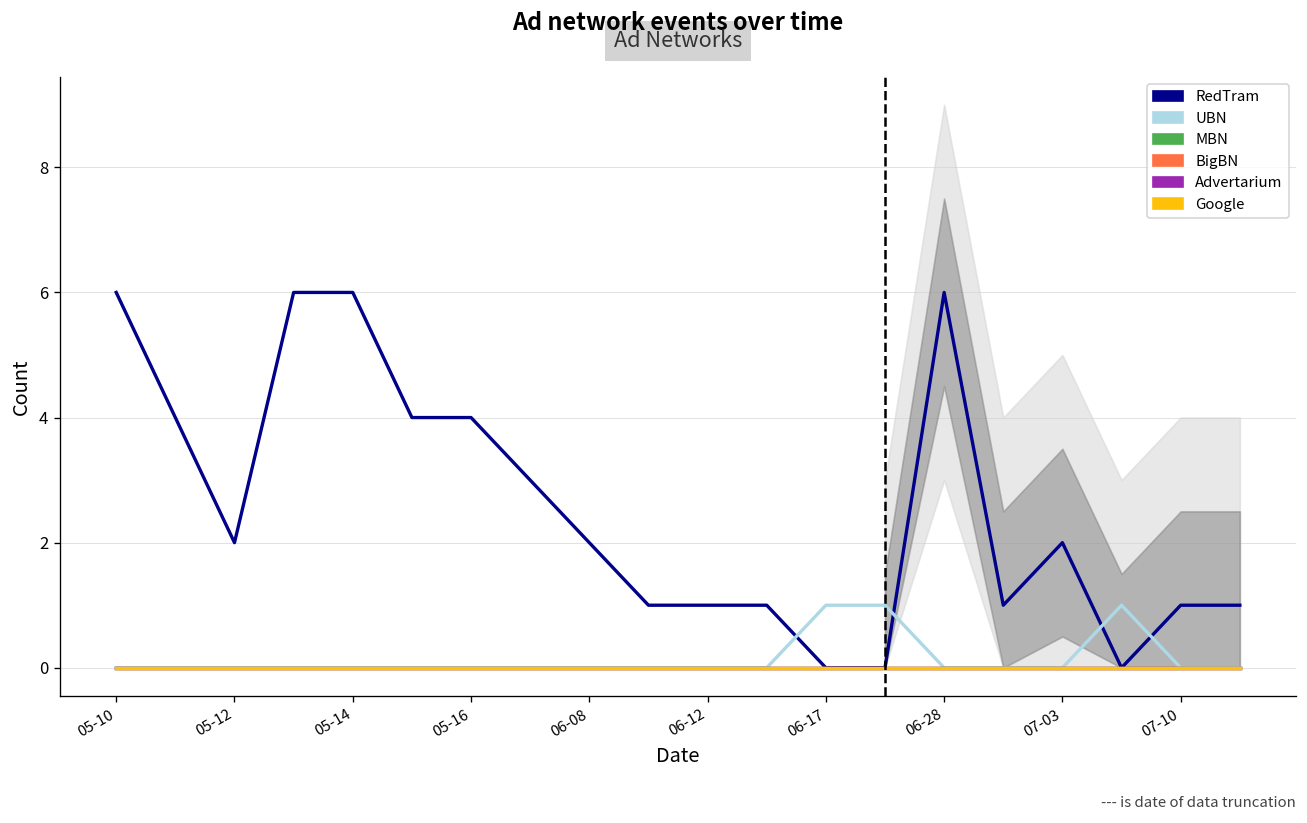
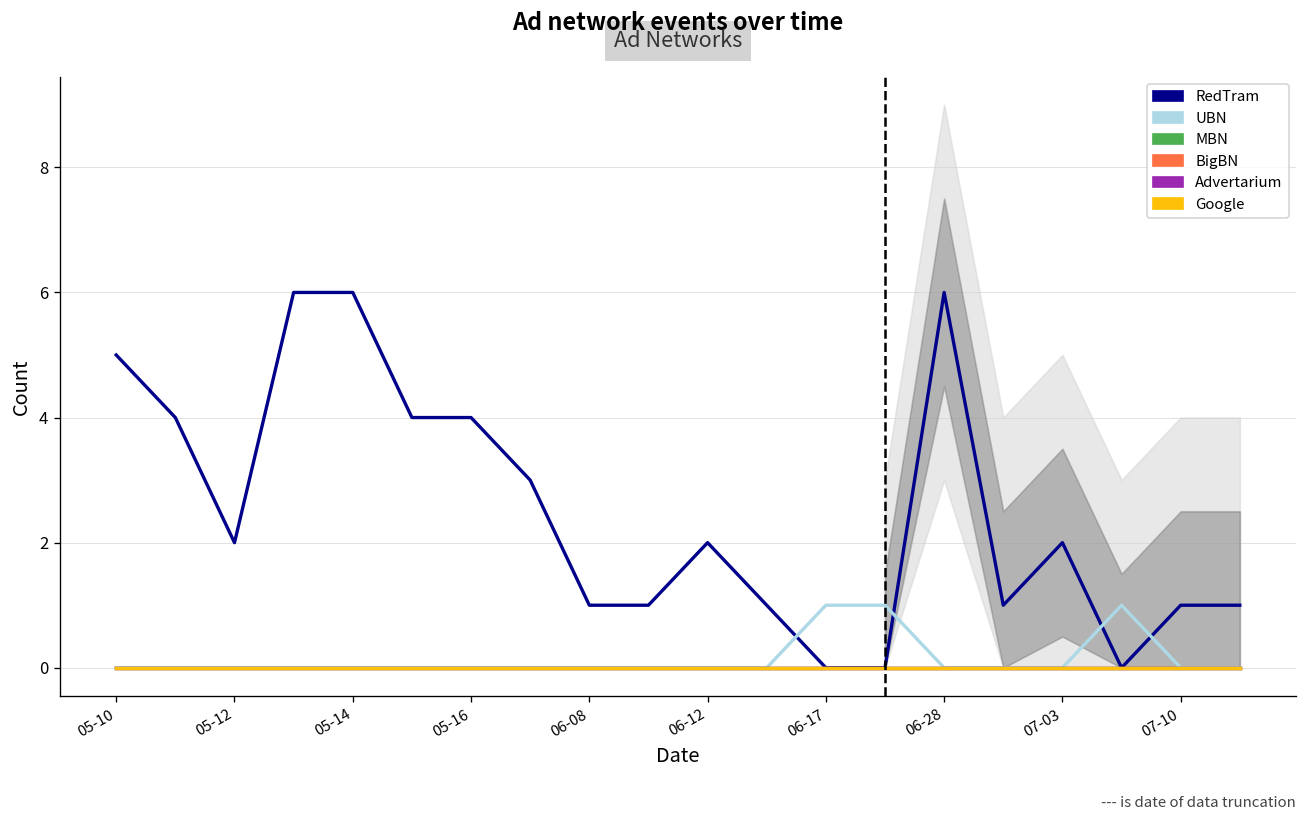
RedTram, 05-10: 6 -> 5
RedTram, 06-08: 2 -> 1
RedTram, 06-12: 1 -> 2
